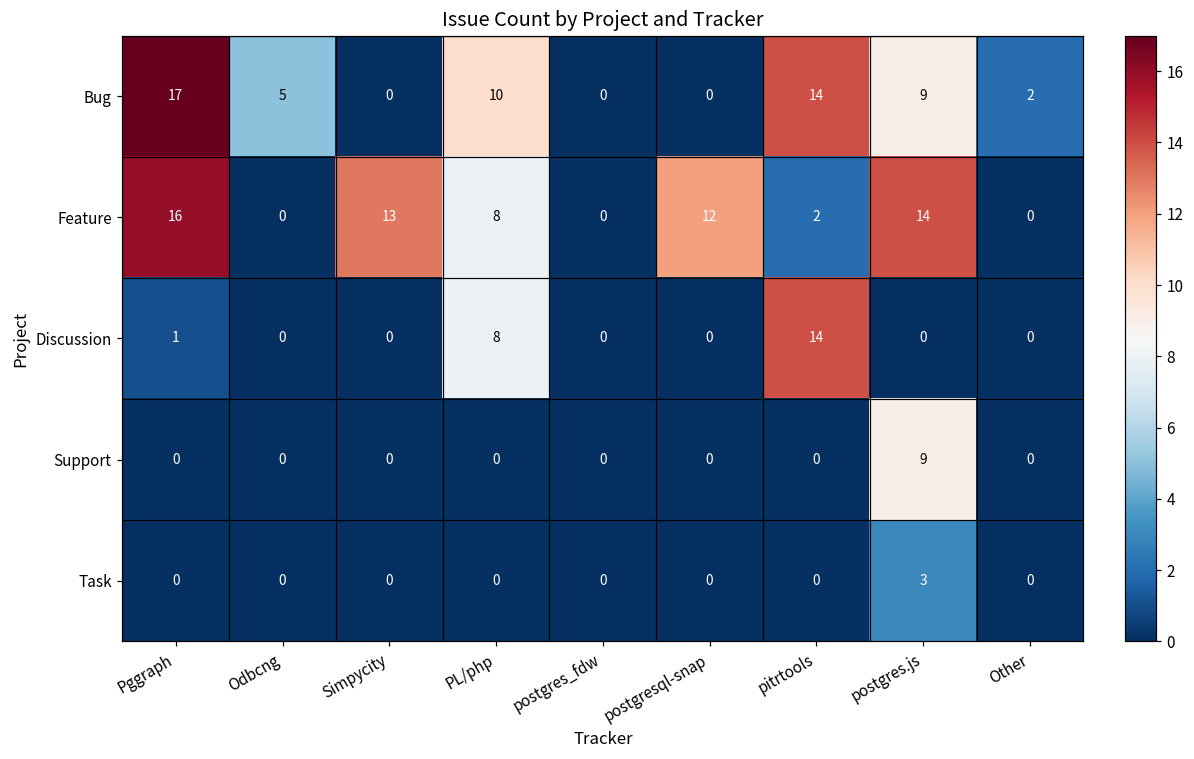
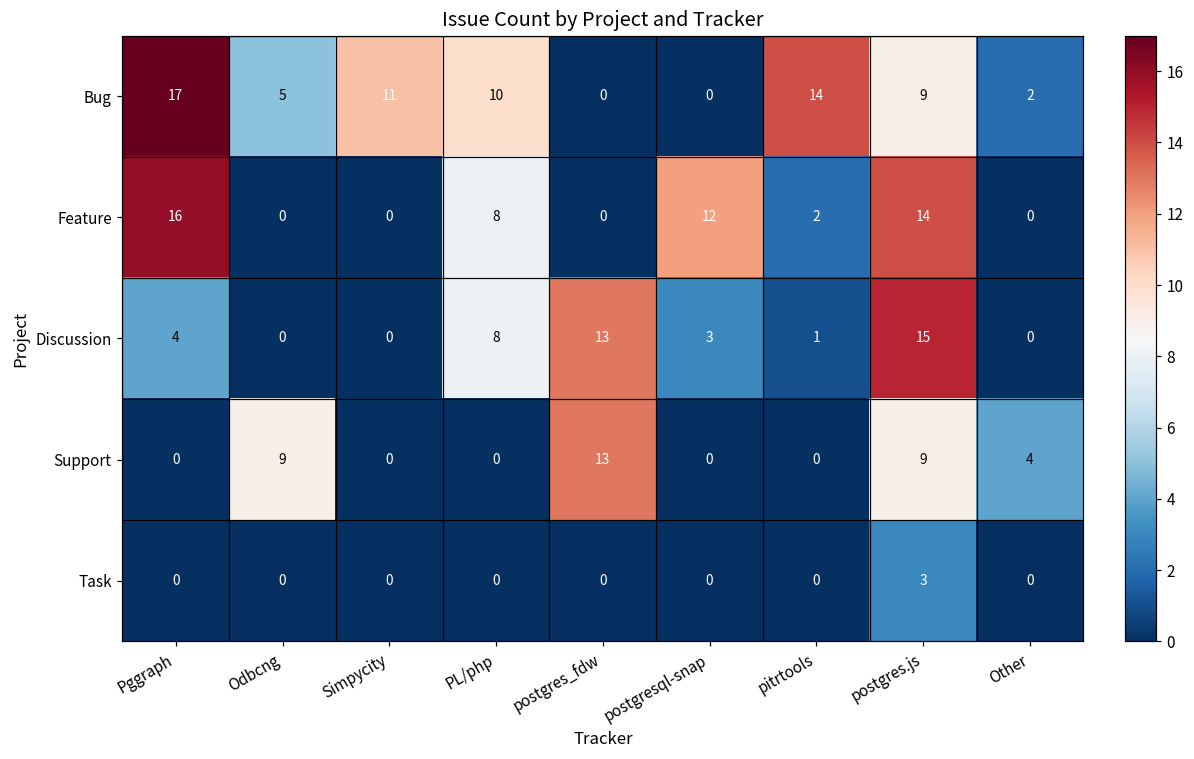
Bug, Simpycity: 0 -> 11
Feature, Simpycity: 13 -> 0
Discussion, Pggraph: 1 -> 4
Discussion, postgres_fdw: 0 -> 13
Discussion, postgresql-snap: 0 -> 3
Discussion, pitrtools: 14 -> 1
Discussion, postgres.js: 0 -> 15
Support, Odbcng: 0 -> 9
Support, postgres_fdw: 0 -> 13
Support, Other: 0 -> 4
